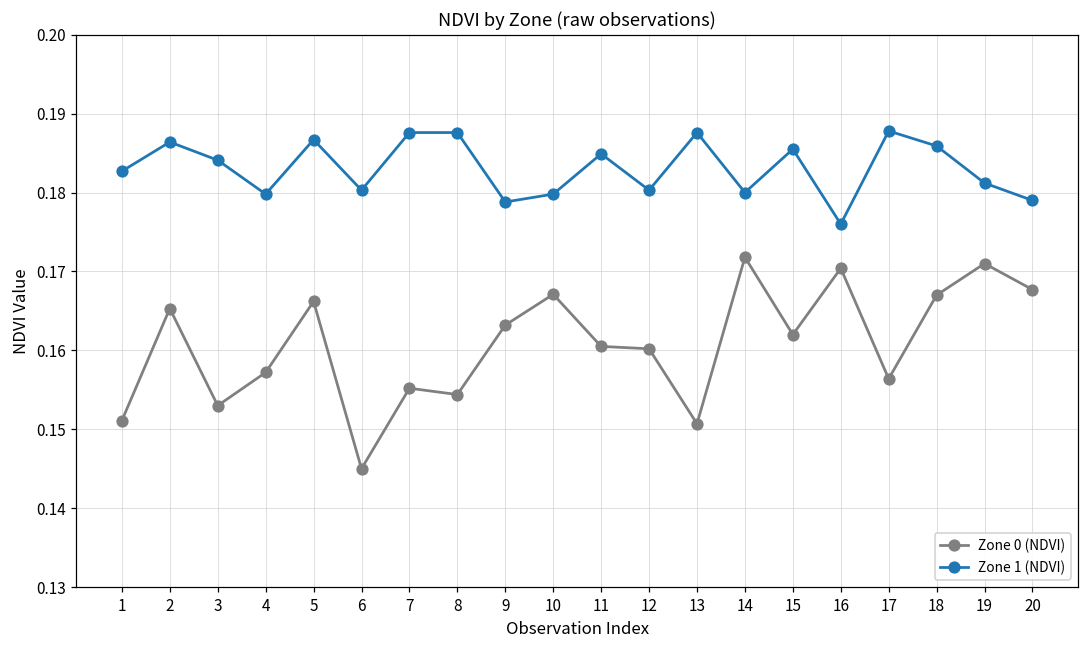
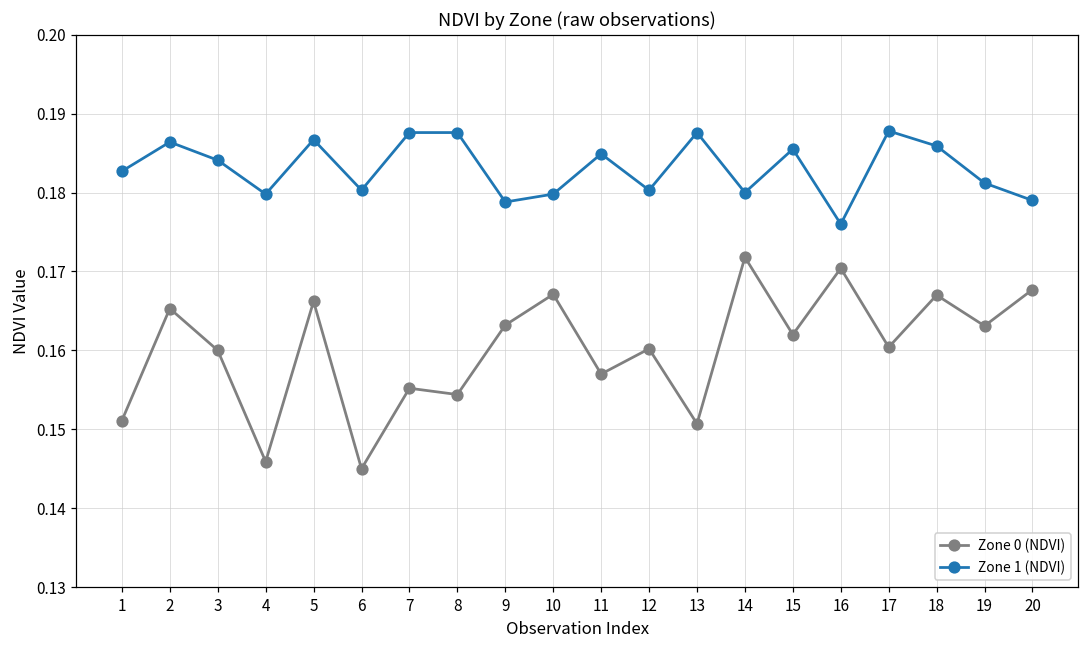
Zone 0 (NDVI), 3: 0.153 -> 0.160
Zone 0 (NDVI), 4: 0.157 -> 0.146
Zone 0 (NDVI), 11: 0.161 -> 0.157
Zone 0 (NDVI), 17: 0.156 -> 0.160
Zone 0 (NDVI), 19: 0.171 -> 0.163
